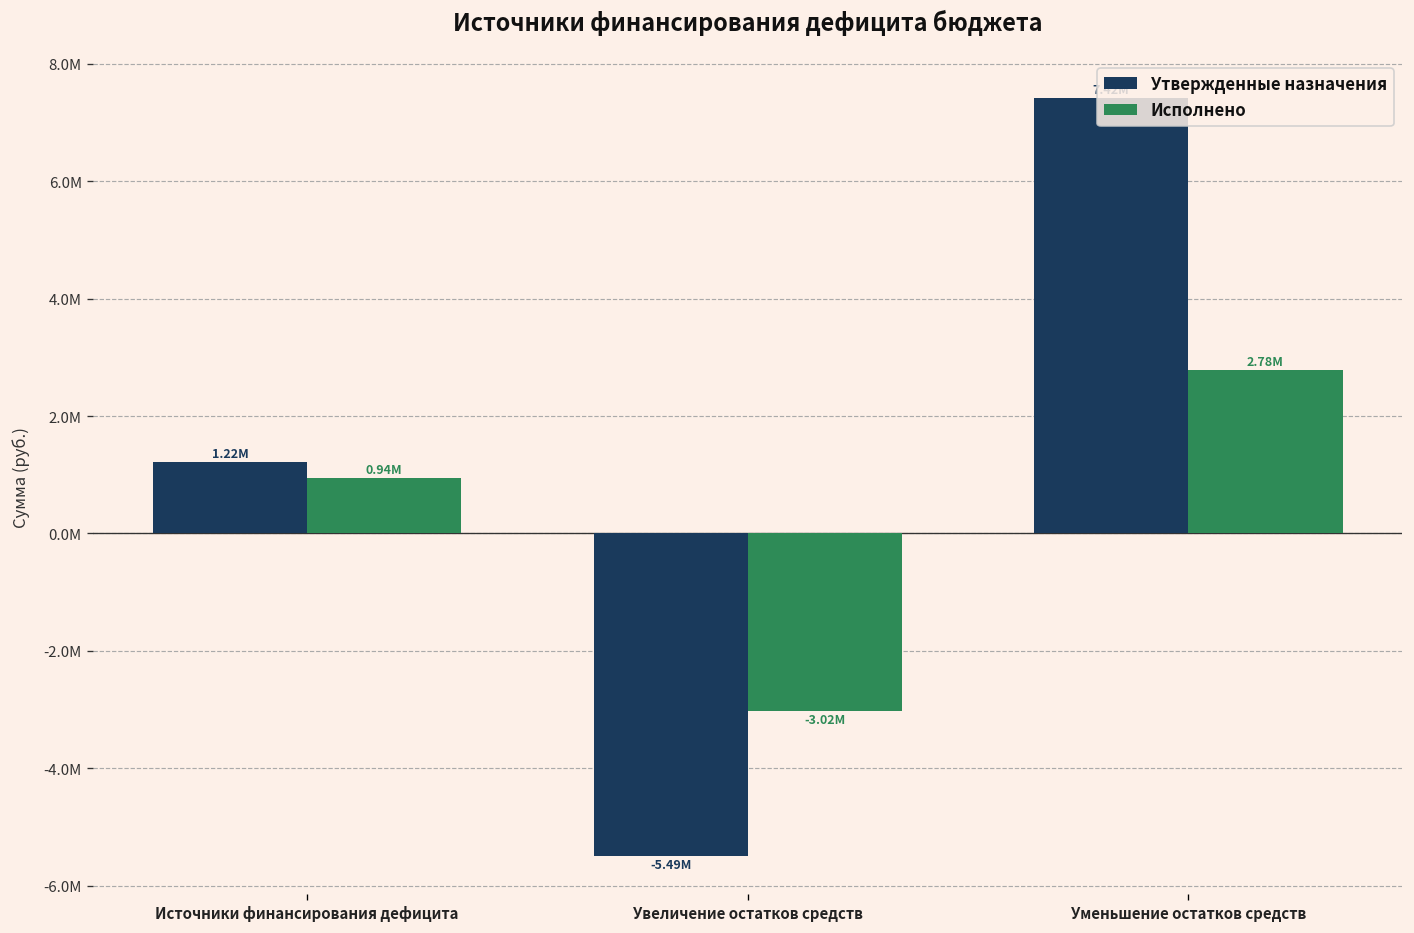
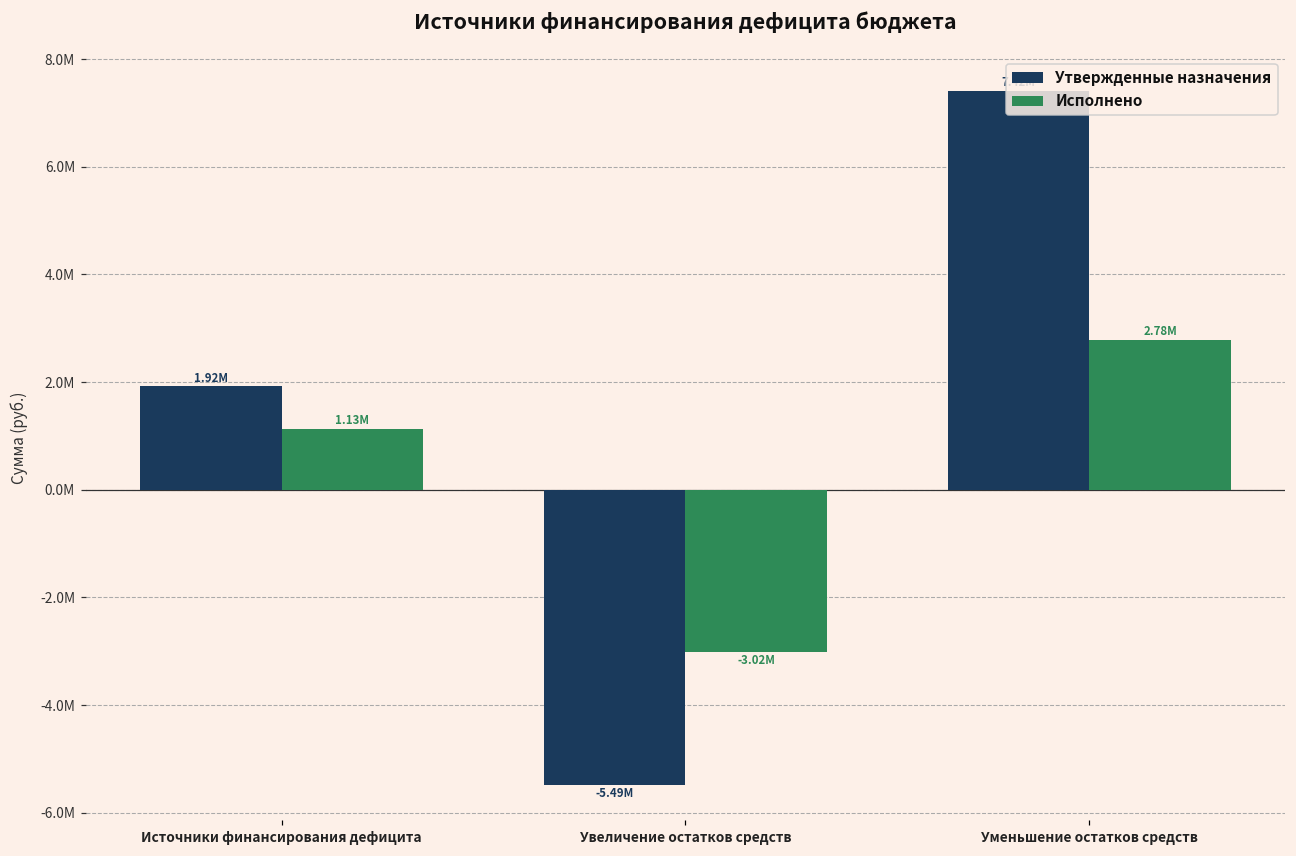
Утвержденные назначения, Источники финансирования дефицита: 1.22M -> 1.92M
Исполнено, Источники финансирования дефицита: 0.94M -> 1.13M
